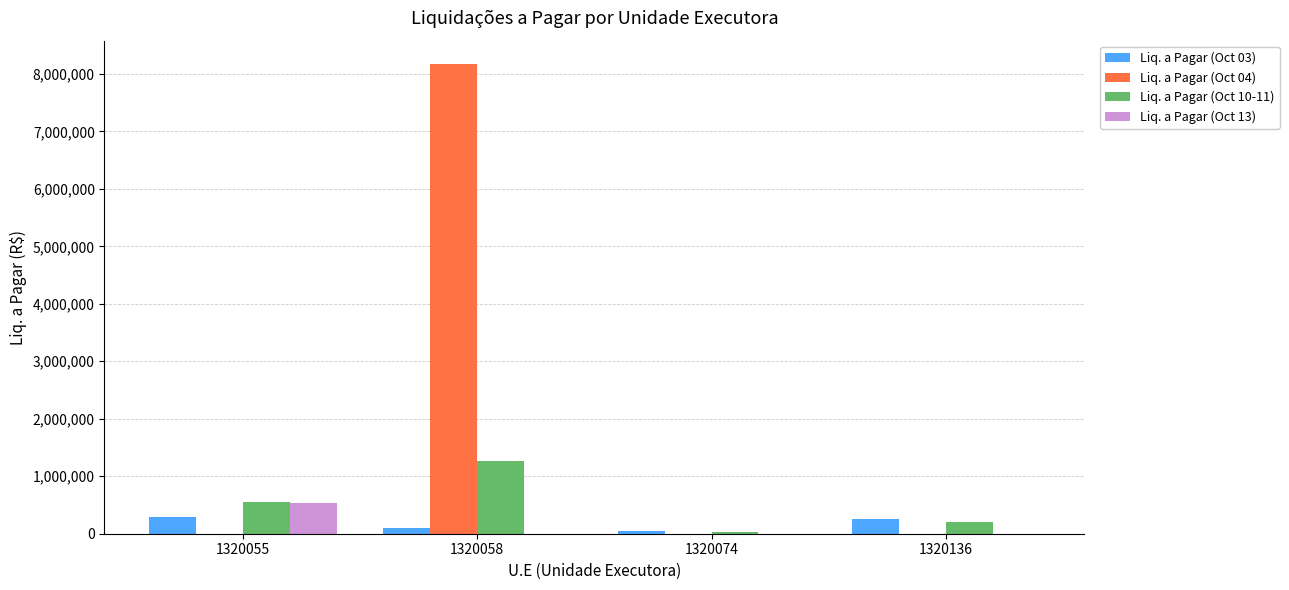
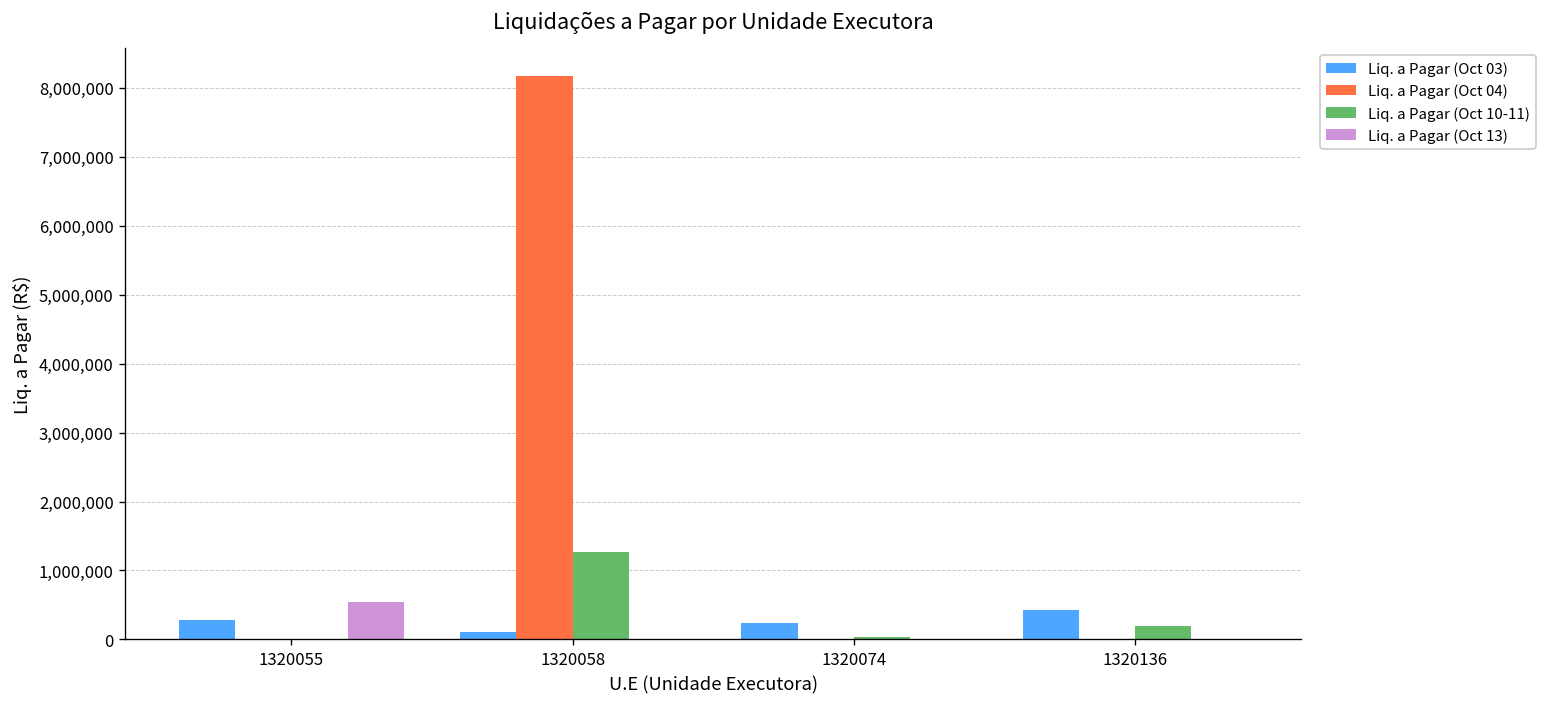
Liq. a Pagar (Oct 10-11), 1320055: 500,000 -> 0
Liq. a Pagar (Oct 03), 1320074: 0 -> 200,000
Liq. a Pagar (Oct 03), 1320136: 300,000 -> 400,000
